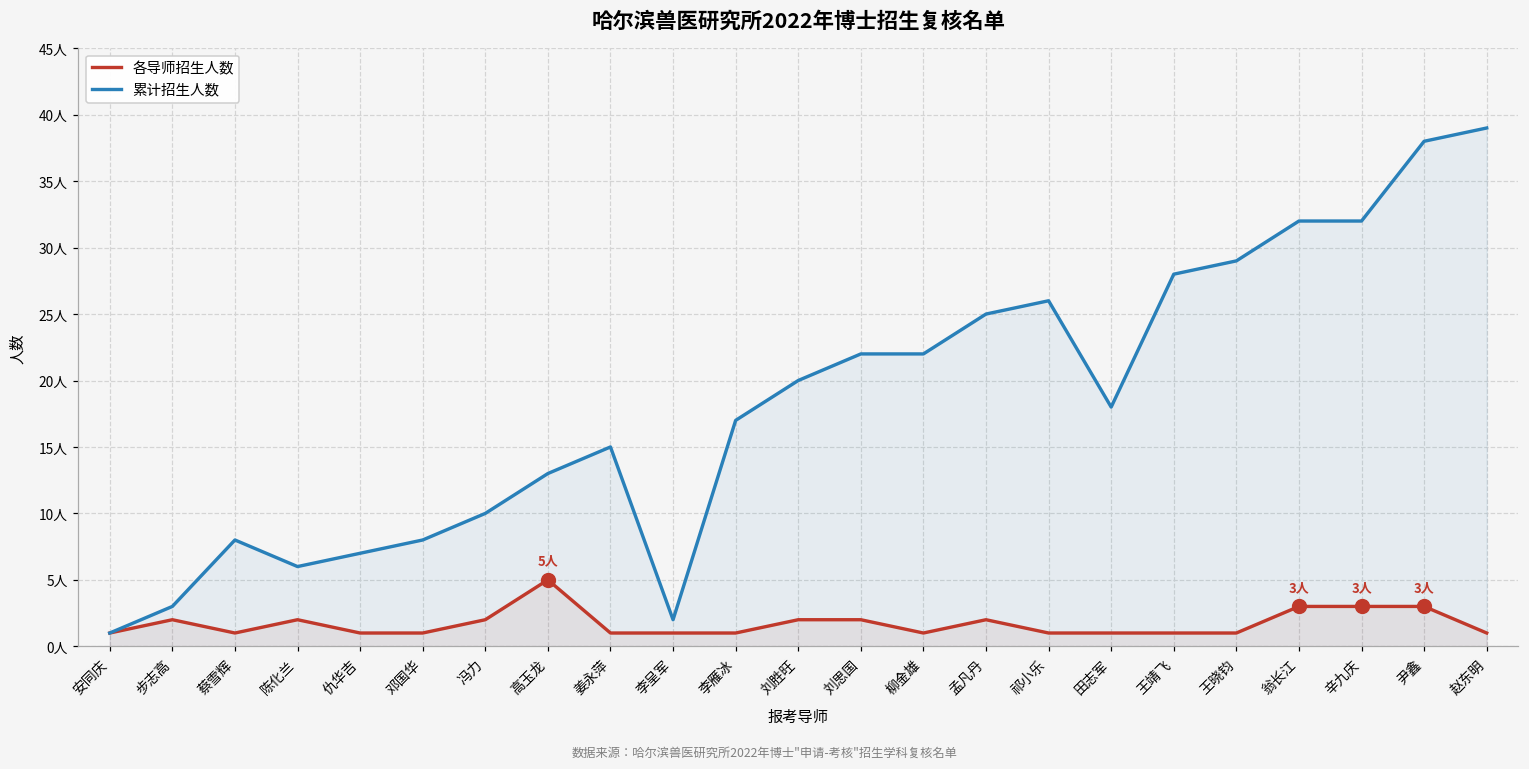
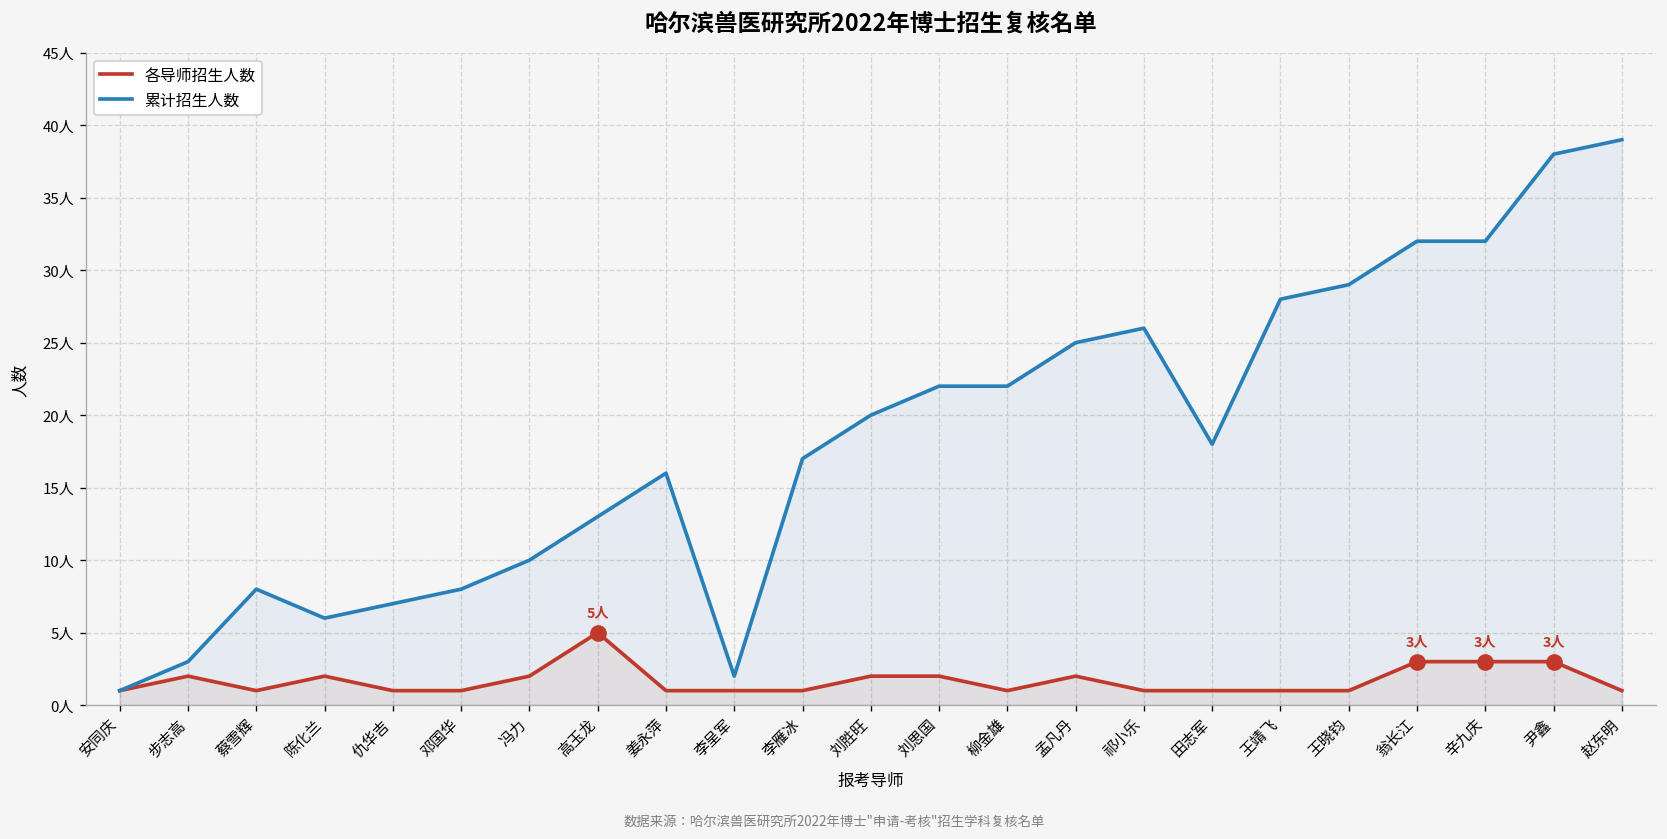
累计招生人数, 姜永萍: 15人 -> 16人
